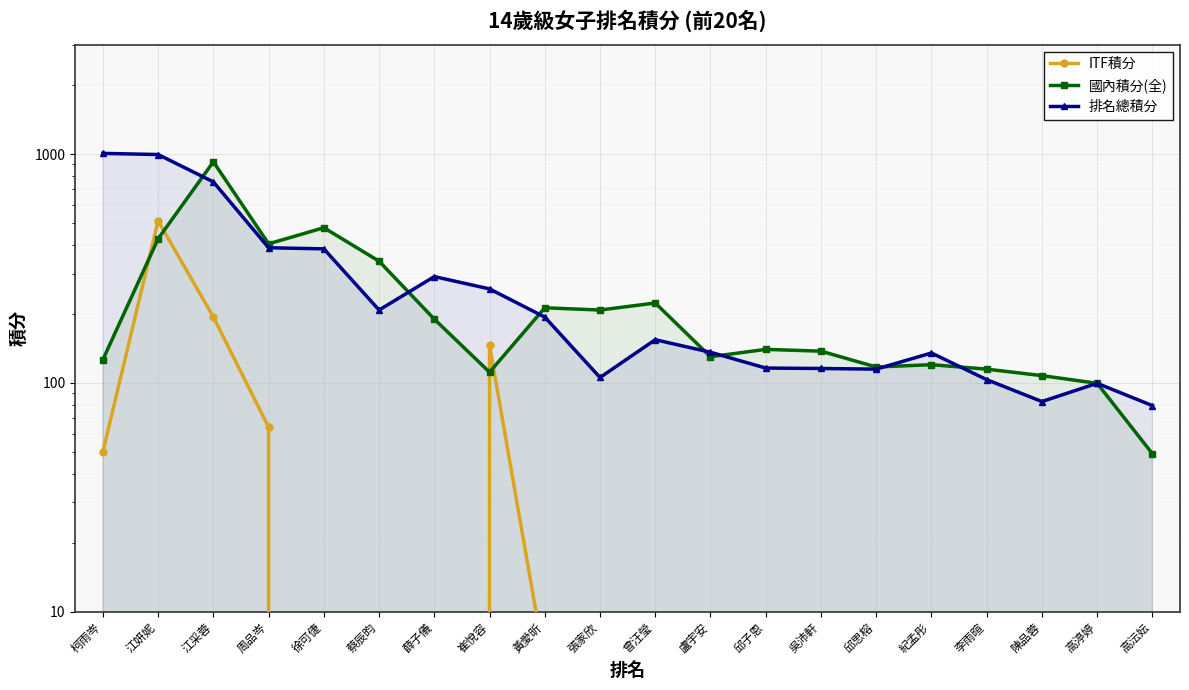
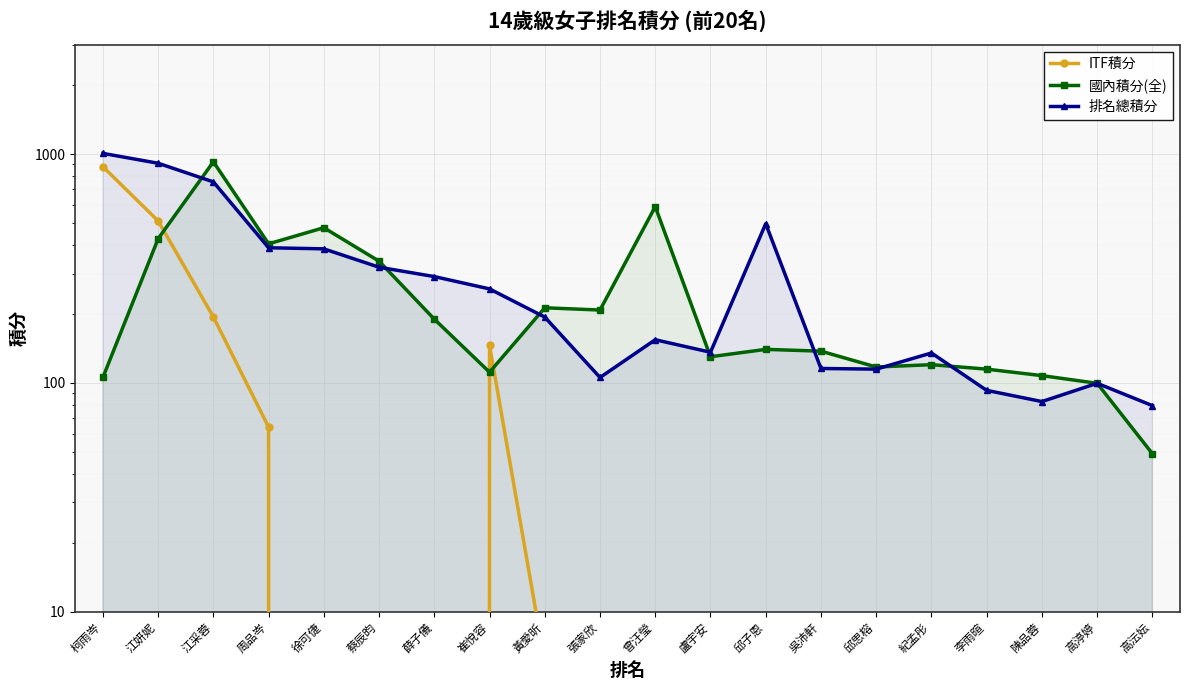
ITF積分, 柯雨岑: 50 -> 880
國內積分(全), 柯雨岑: 130 -> 110
排名總積分, 江妍妮: 1000 -> 910
排名總積分, 蔡辰昀: 210 -> 320
國內積分(全), 曾汪瑩: 220 -> 590
排名總積分, 邱子恩: 120 -> 500
排名總積分, 李雨暄: 100 -> 93
